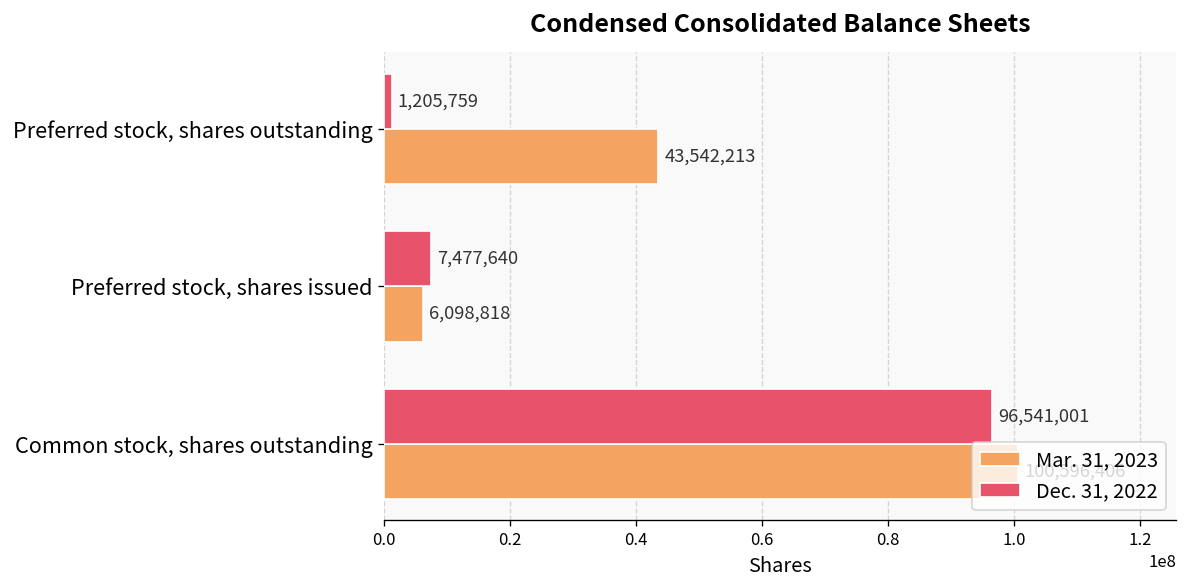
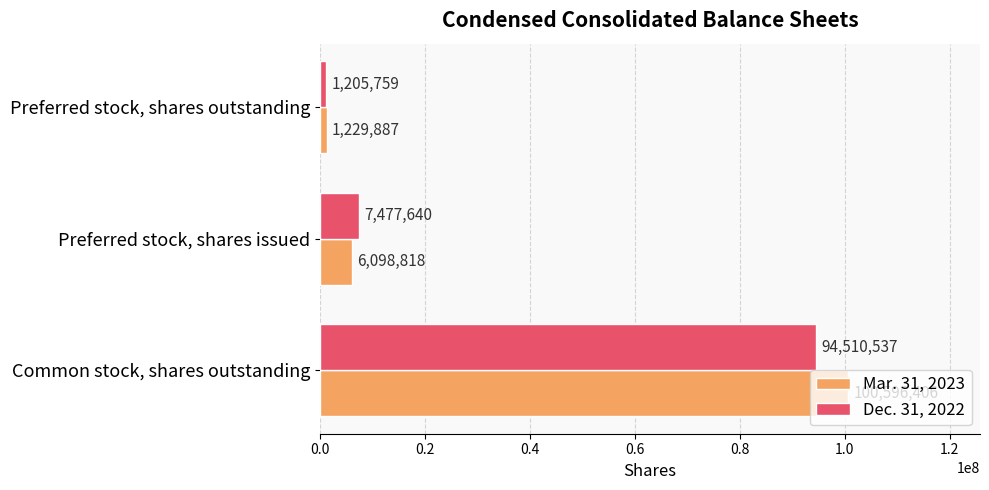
Mar. 31, 2023, Preferred stock, shares outstanding: 43,542,213 -> 1,229,887
Dec. 31, 2022, Common stock, shares outstanding: 96,541,001 -> 94,510,537
